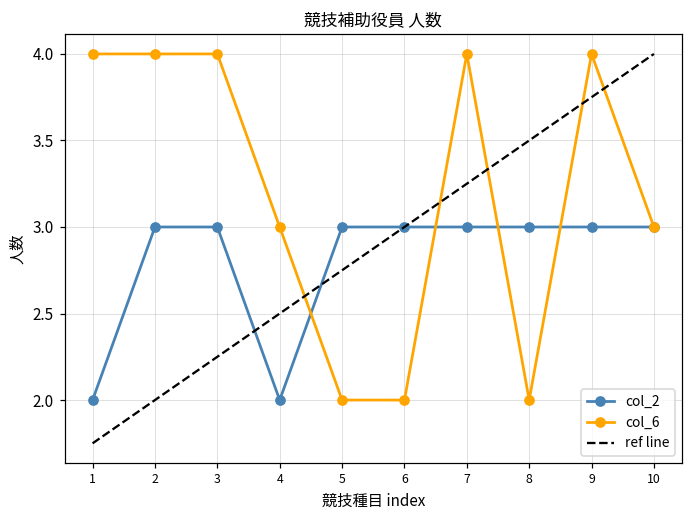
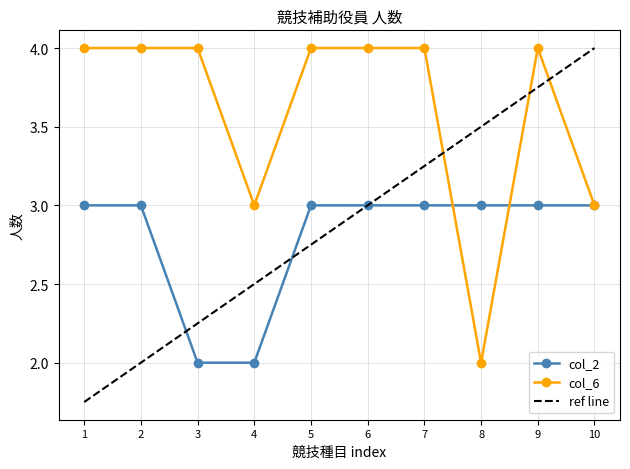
col_2, 1: 2 -> 3
col_2, 3: 3 -> 2
col_6, 5: 2 -> 4
col_6, 6: 2 -> 4
